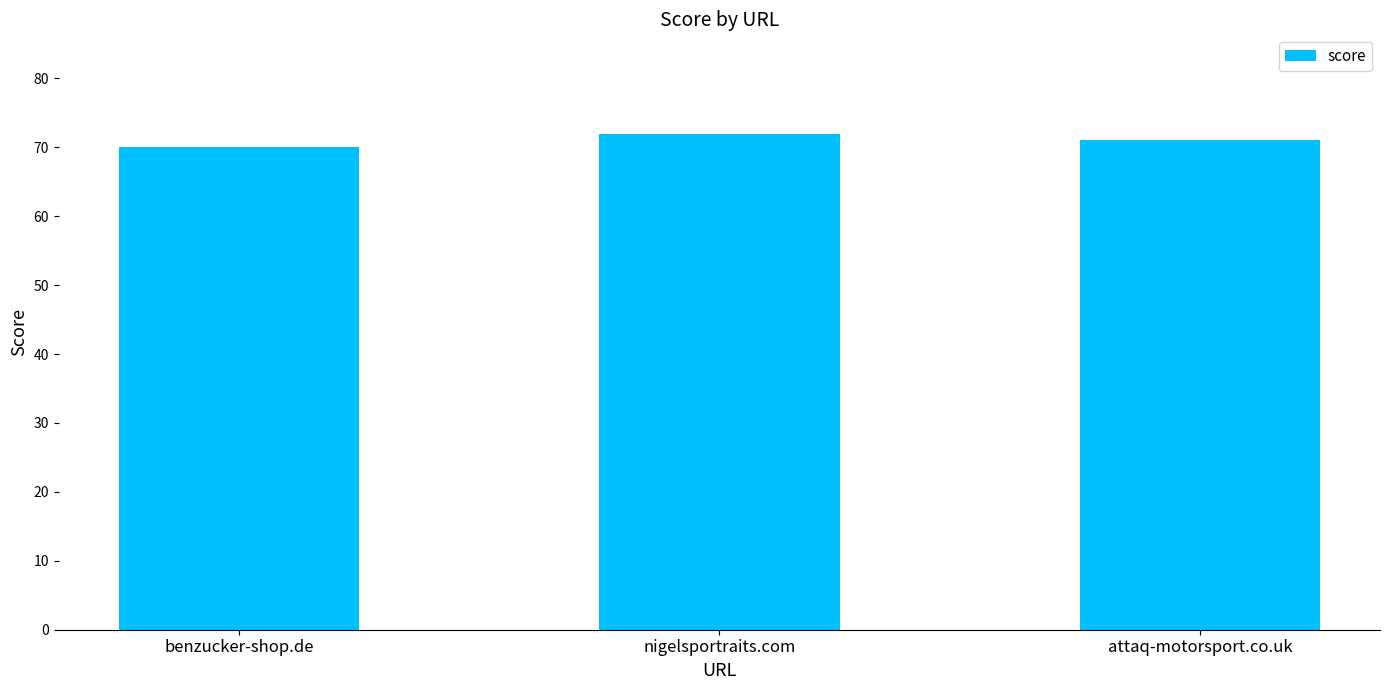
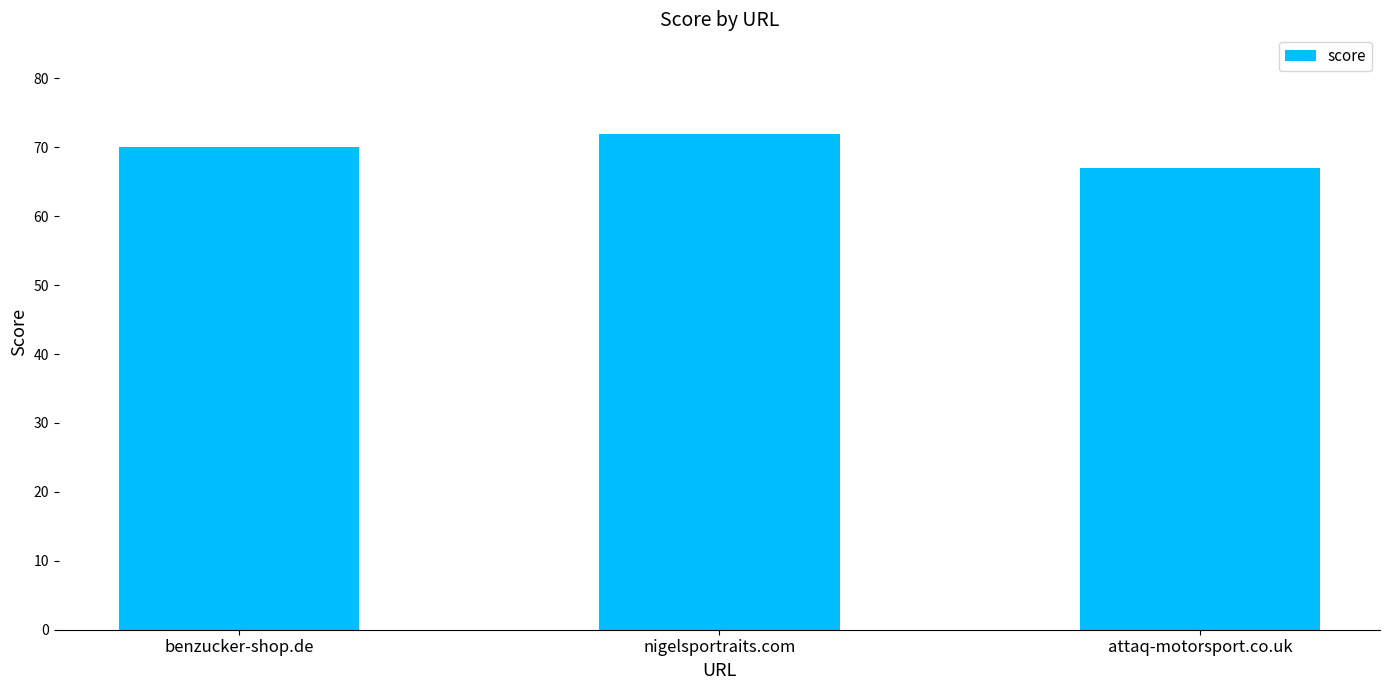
attaq-motorsport.co.uk: 71 -> 67
